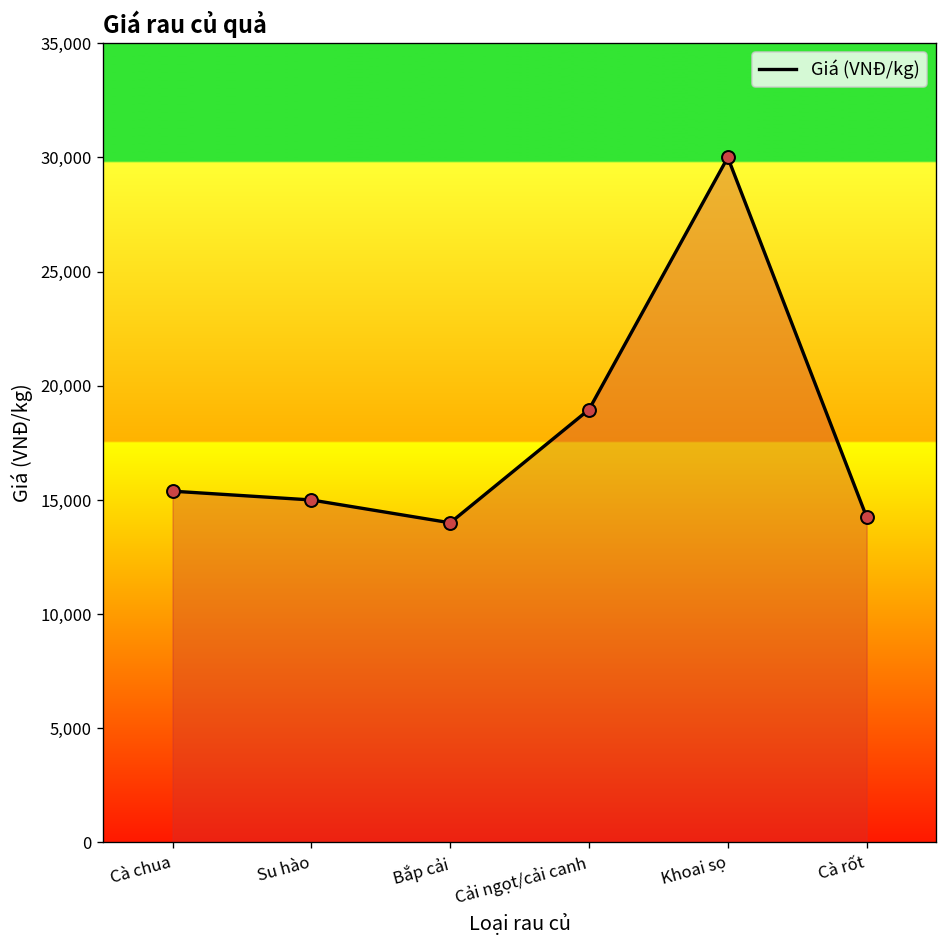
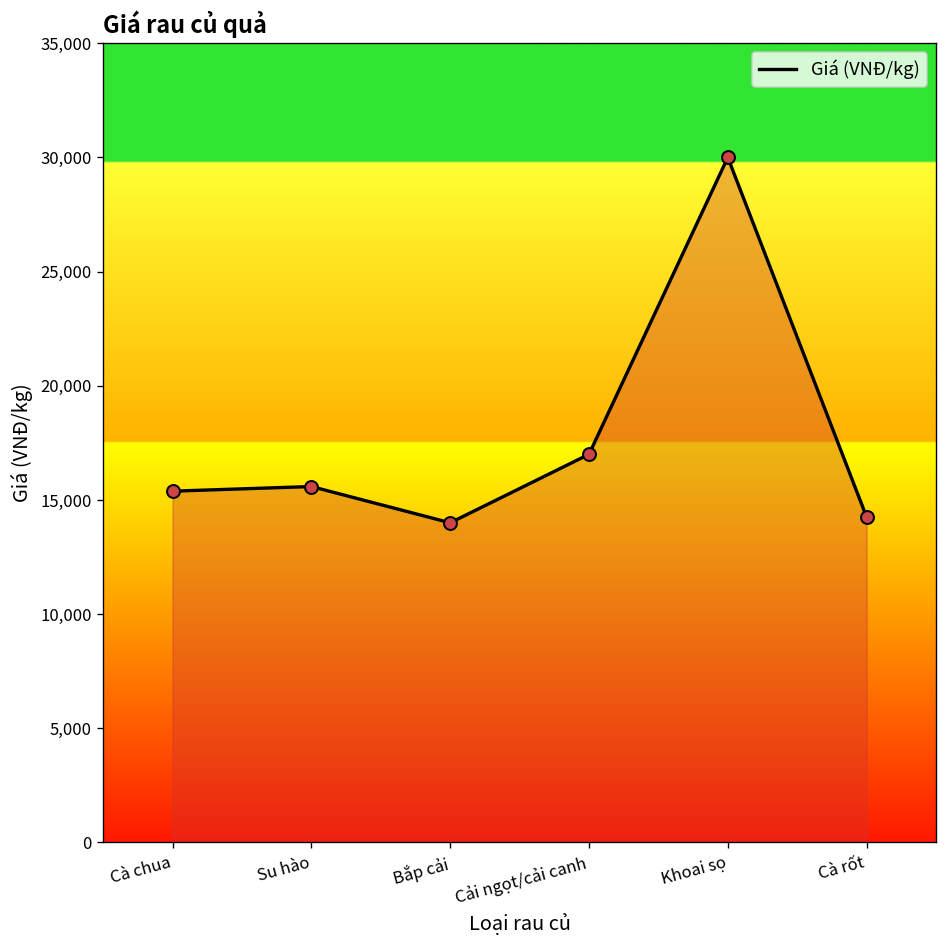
Su hào: 15,000 -> 15,600
Cải ngọt/cải canh: 19,000 -> 17,000
